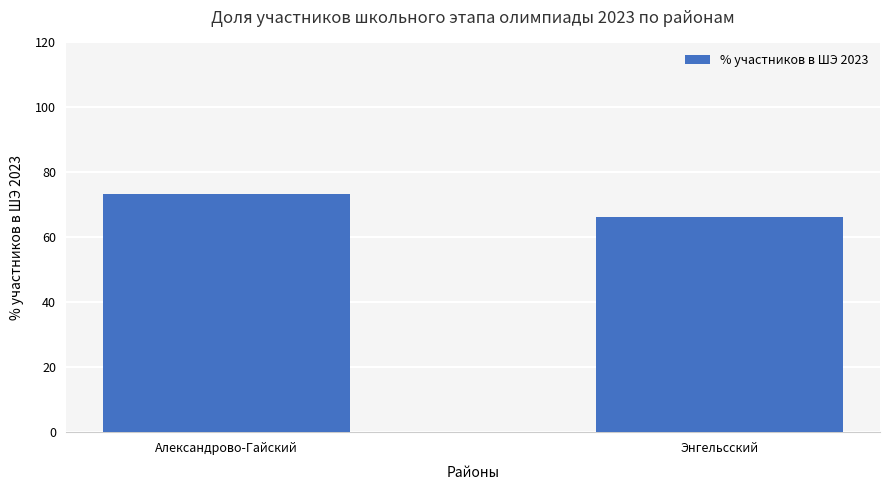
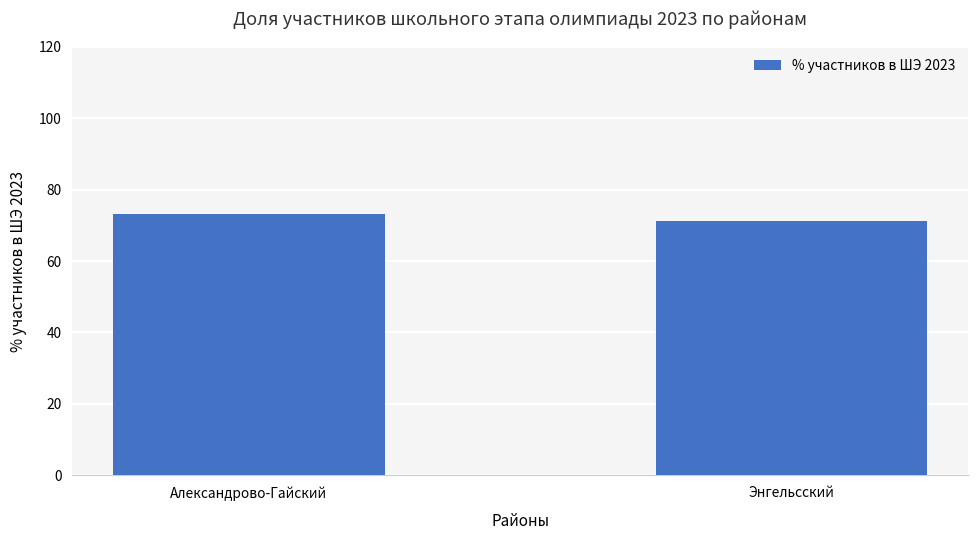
Энгельсский: 66 -> 71
